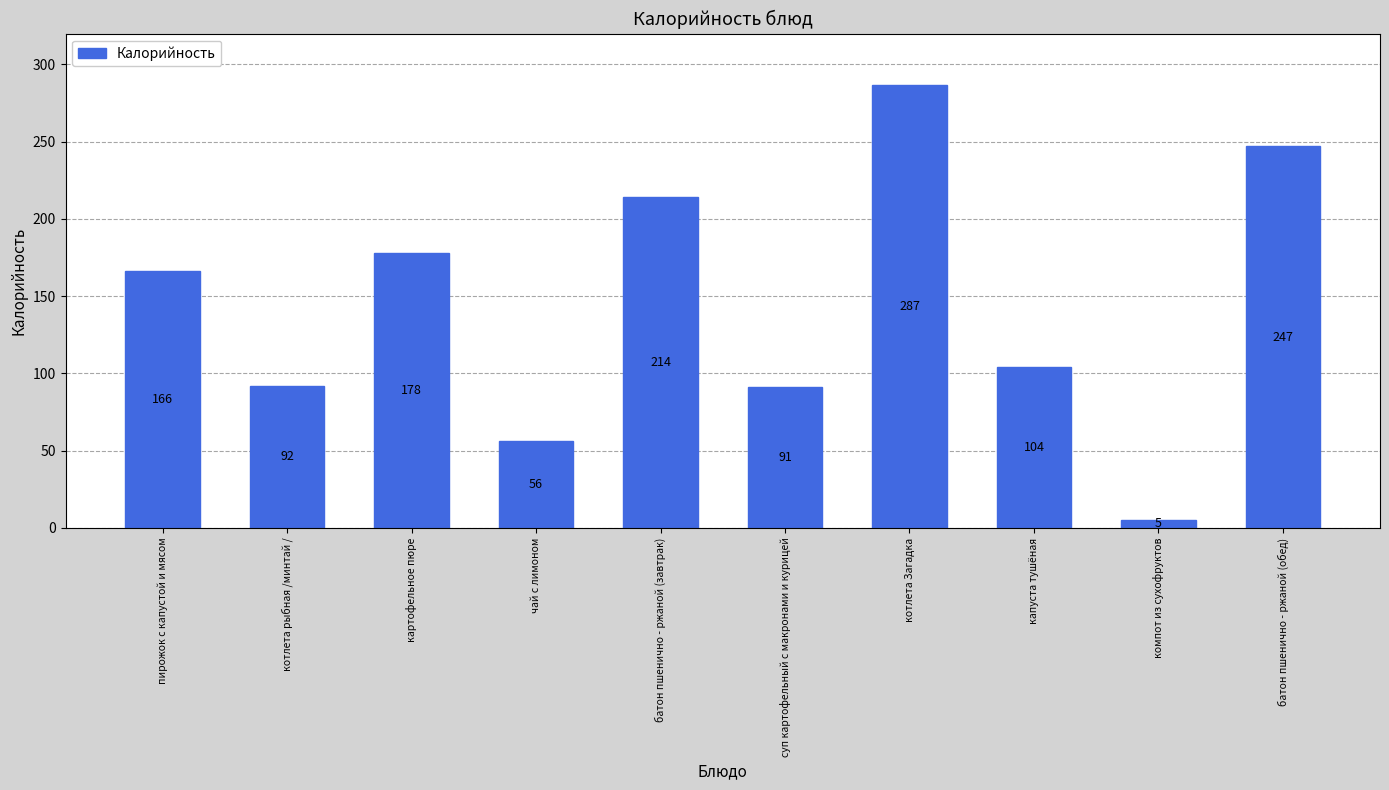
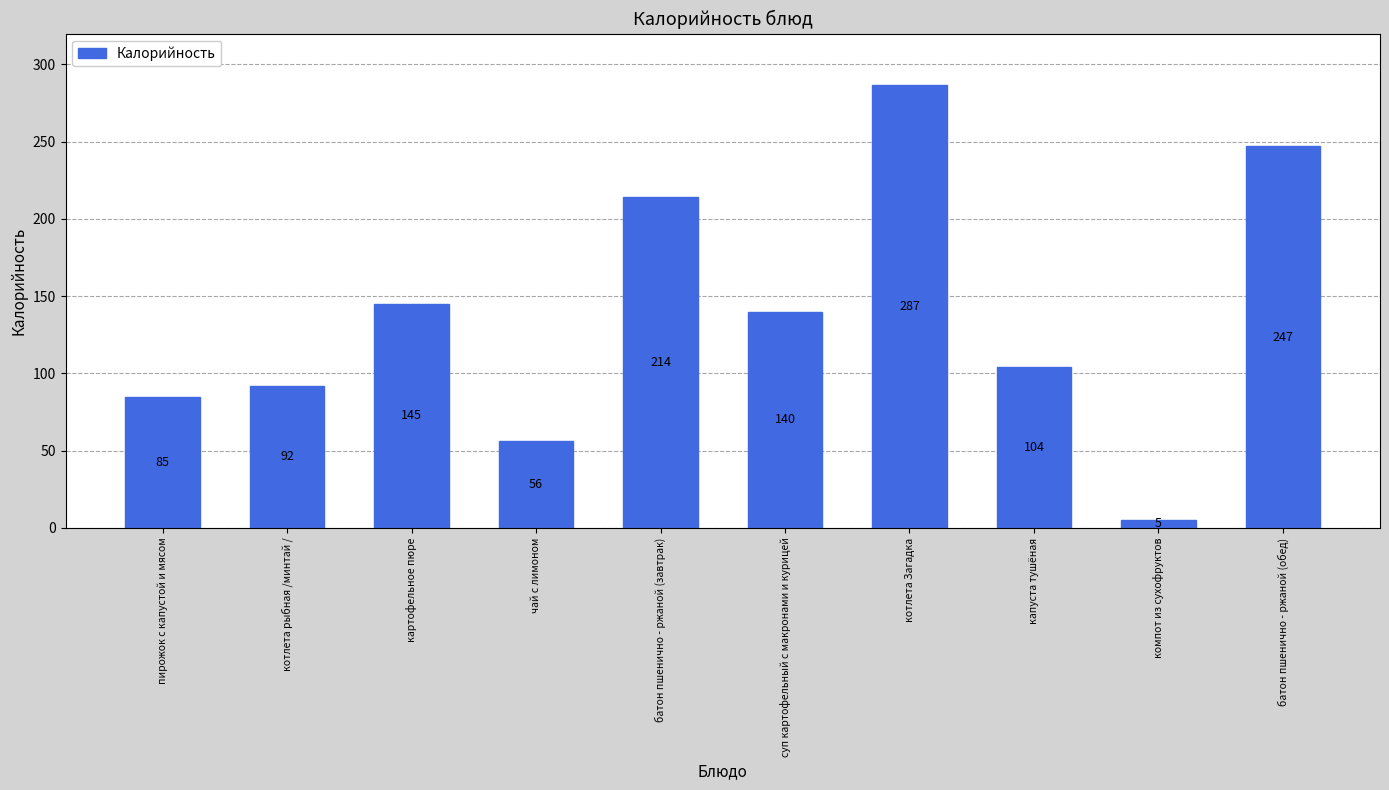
пирожок с капустой и мясом: 166 -> 85
картофельное пюре: 178 -> 145
суп картофельный с макронами и курицей: 91 -> 140
